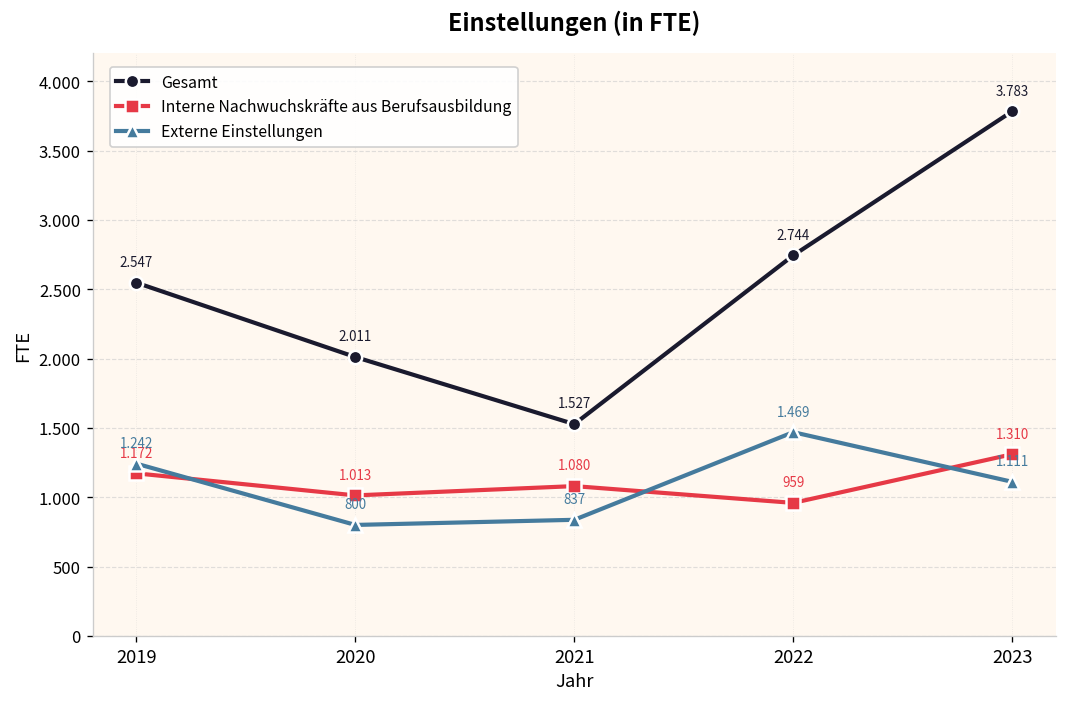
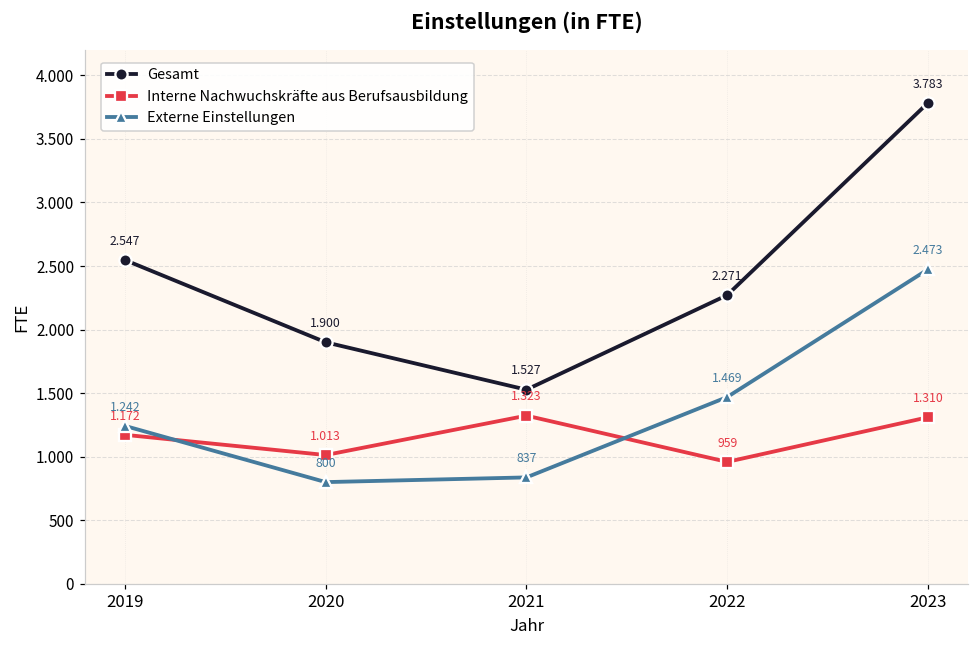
Gesamt, 2020: 2.011 -> 1.900
Interne Nachwuchskräfte aus Berufsausbildung, 2021: 1.080 -> 1.323
Gesamt, 2022: 2.744 -> 2.271
Externe Einstellungen, 2023: 1.111 -> 2.473
